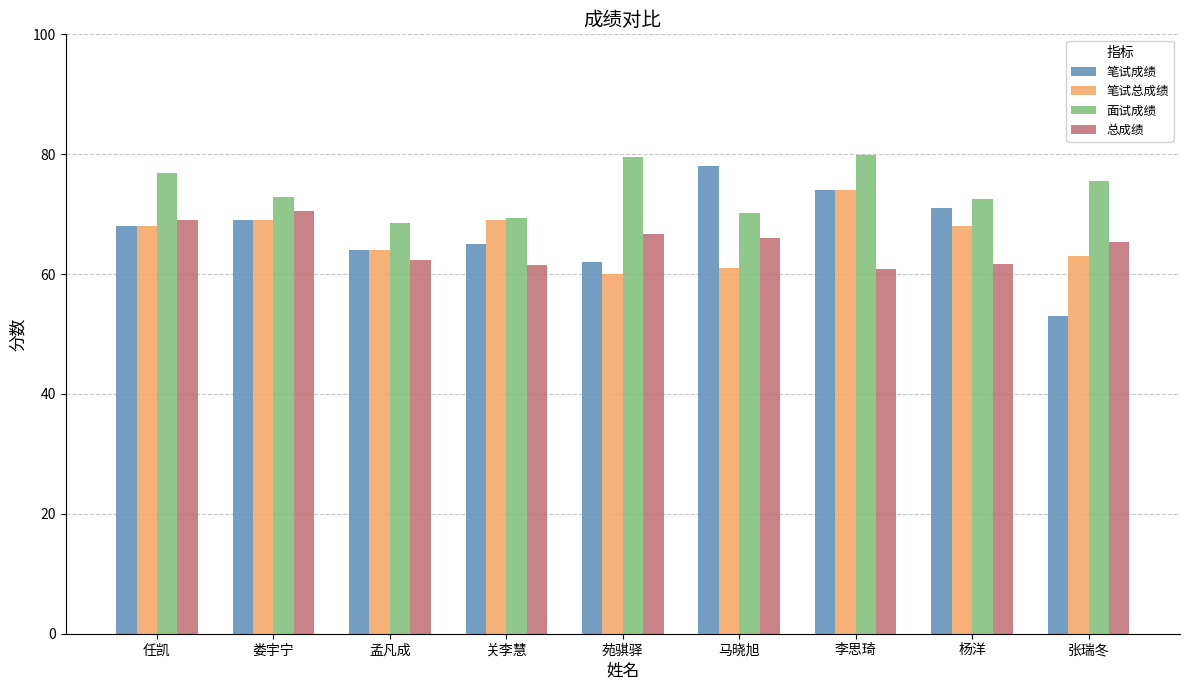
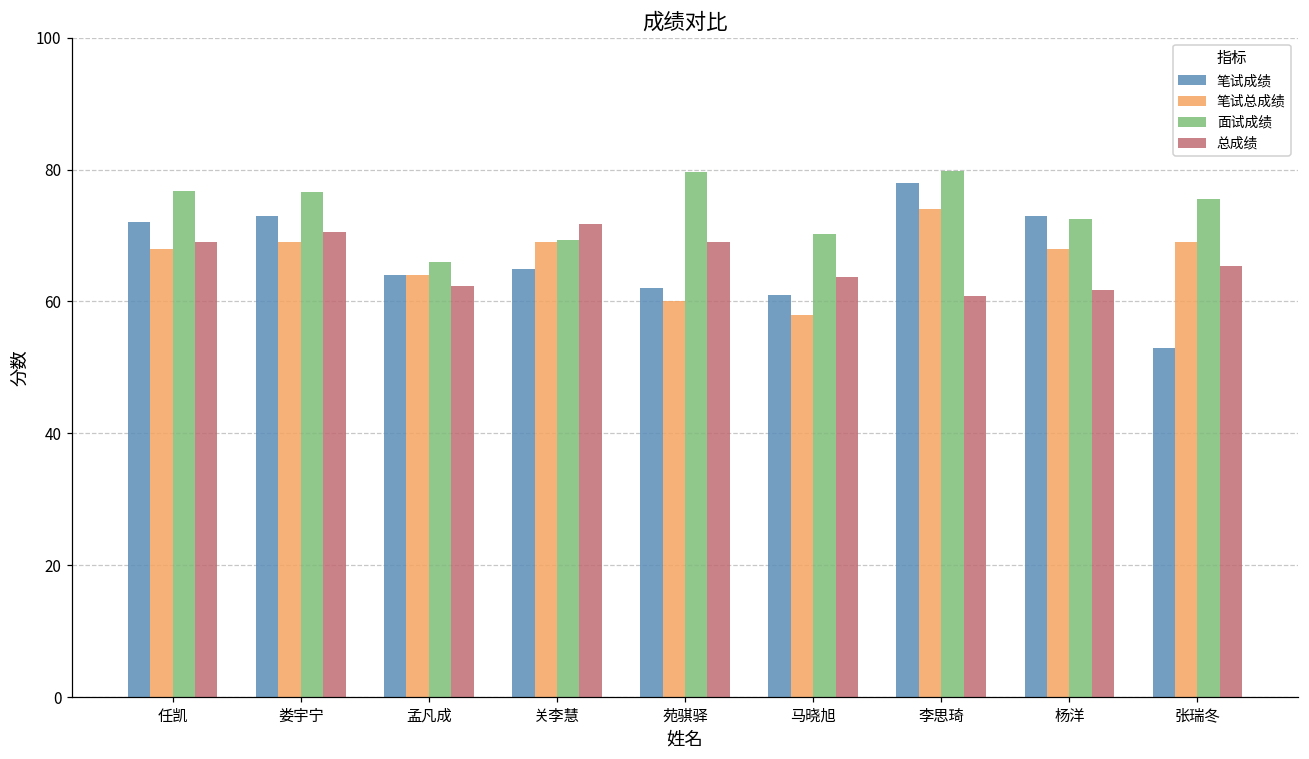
笔试成绩, 任凯: 68 -> 72
笔试成绩, 娄宇宁: 69 -> 73
面试成绩, 娄宇宁: 73 -> 77
面试成绩, 孟凡成: 69 -> 66
总成绩, 关李慧: 62 -> 72
总成绩, 苑骐驿: 67 -> 69
笔试成绩, 马晓旭: 78 -> 61
笔试总成绩, 马晓旭: 61 -> 58
总成绩, 马晓旭: 66 -> 64
笔试成绩, 李思琦: 74 -> 78
笔试成绩, 杨洋: 71 -> 73
笔试总成绩, 张瑞冬: 63 -> 69
